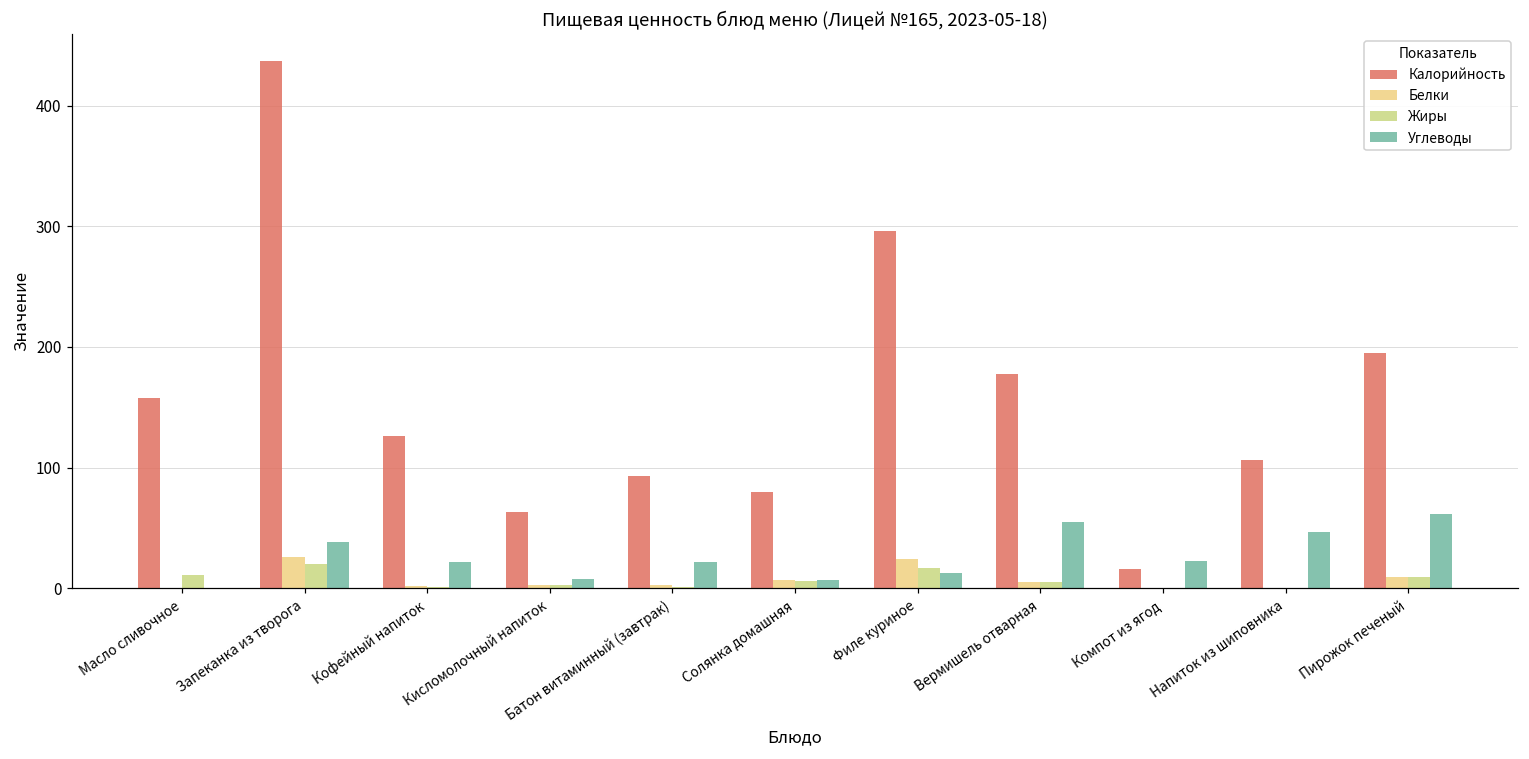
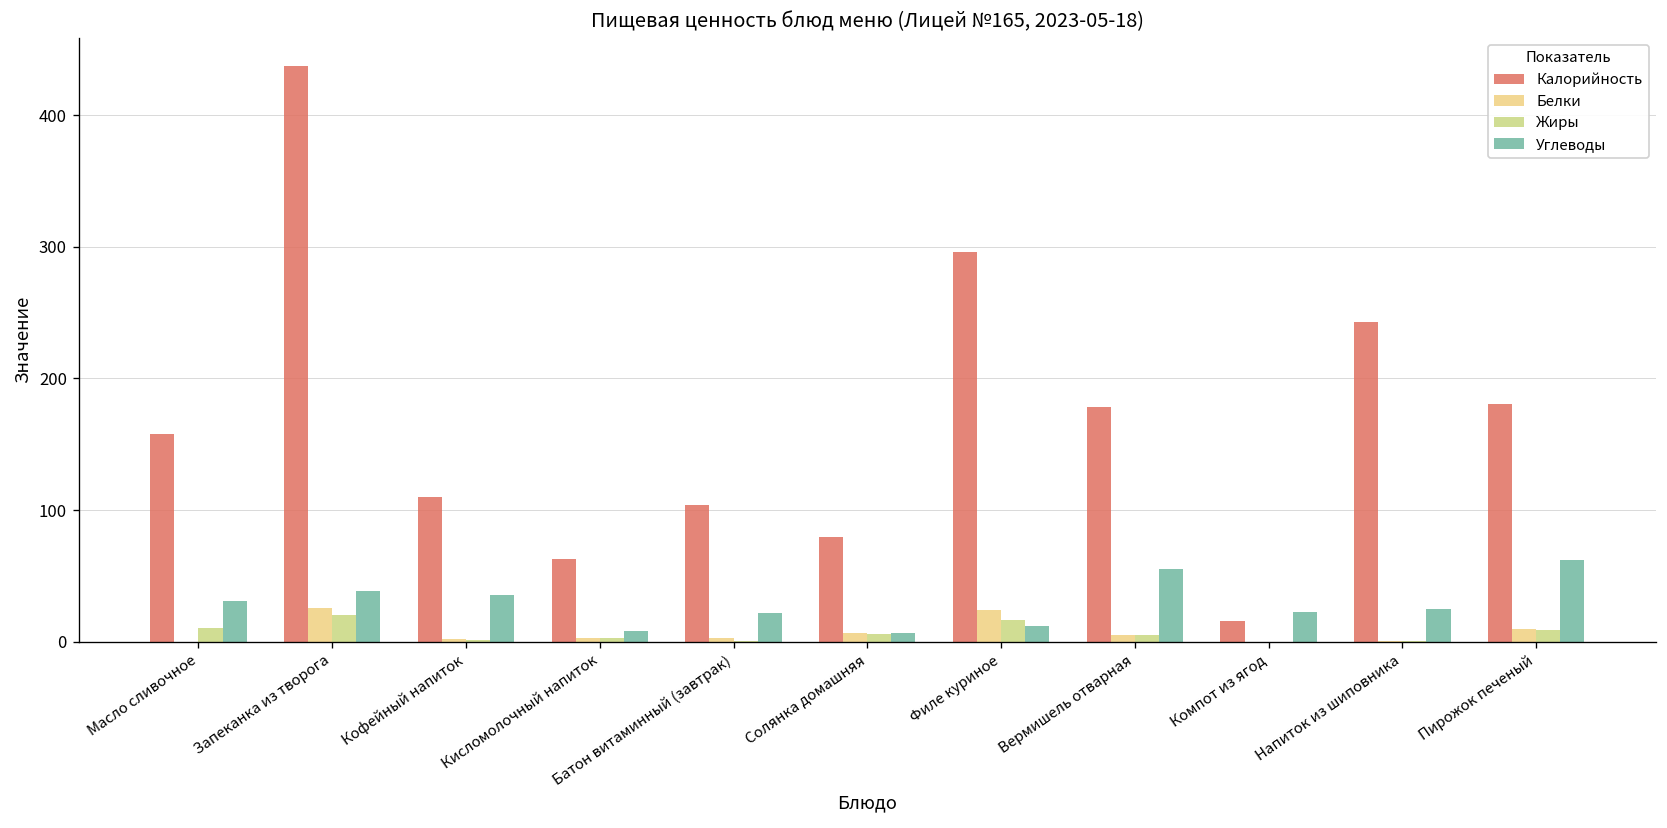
Углеводы, Масло сливочное: 0 -> 31
Калорийность, Кофейный напиток: 126 -> 110
Углеводы, Кофейный напиток: 22 -> 36
Калорийность, Батон витаминный (завтрак): 93 -> 104
Калорийность, Напиток из шиповника: 106 -> 243
Углеводы, Напиток из шиповника: 47 -> 25
Калорийность, Пирожок печеный: 195 -> 181
